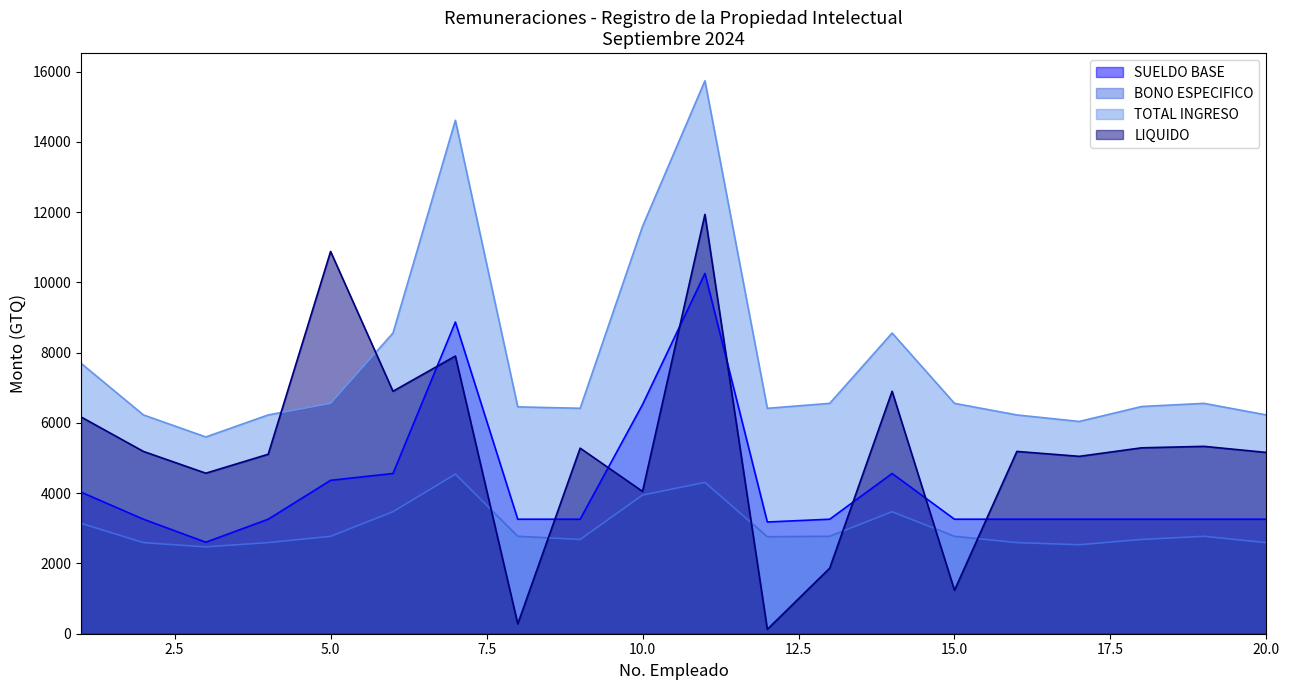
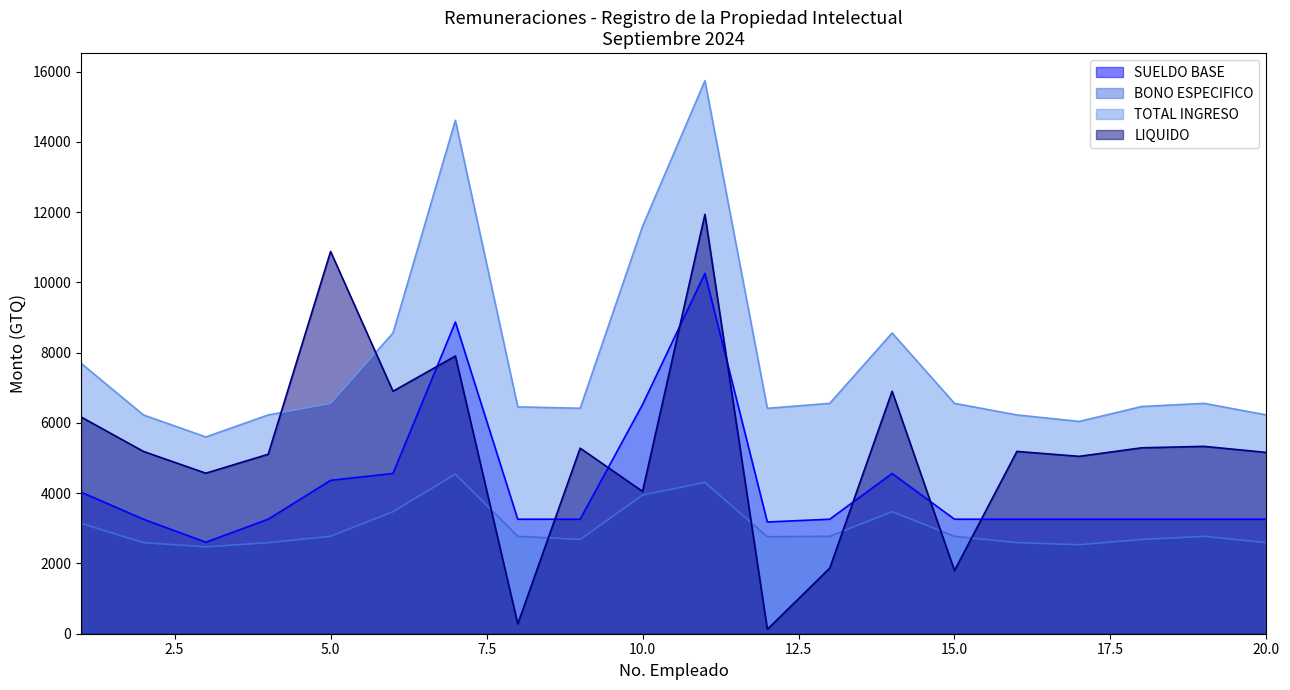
LIQUIDO, 15.0: 1200 -> 1800
